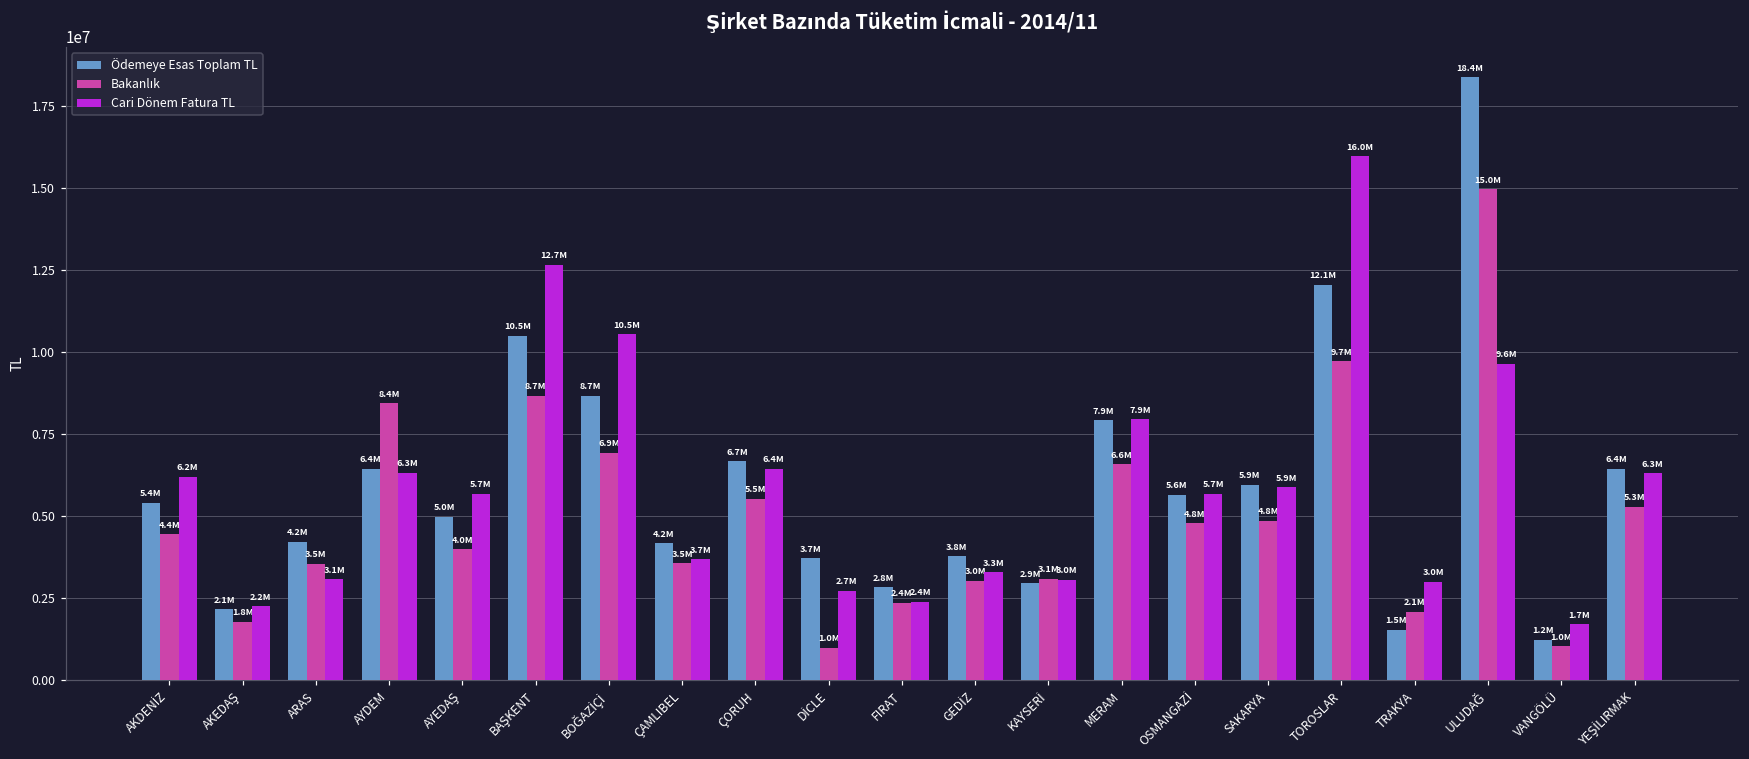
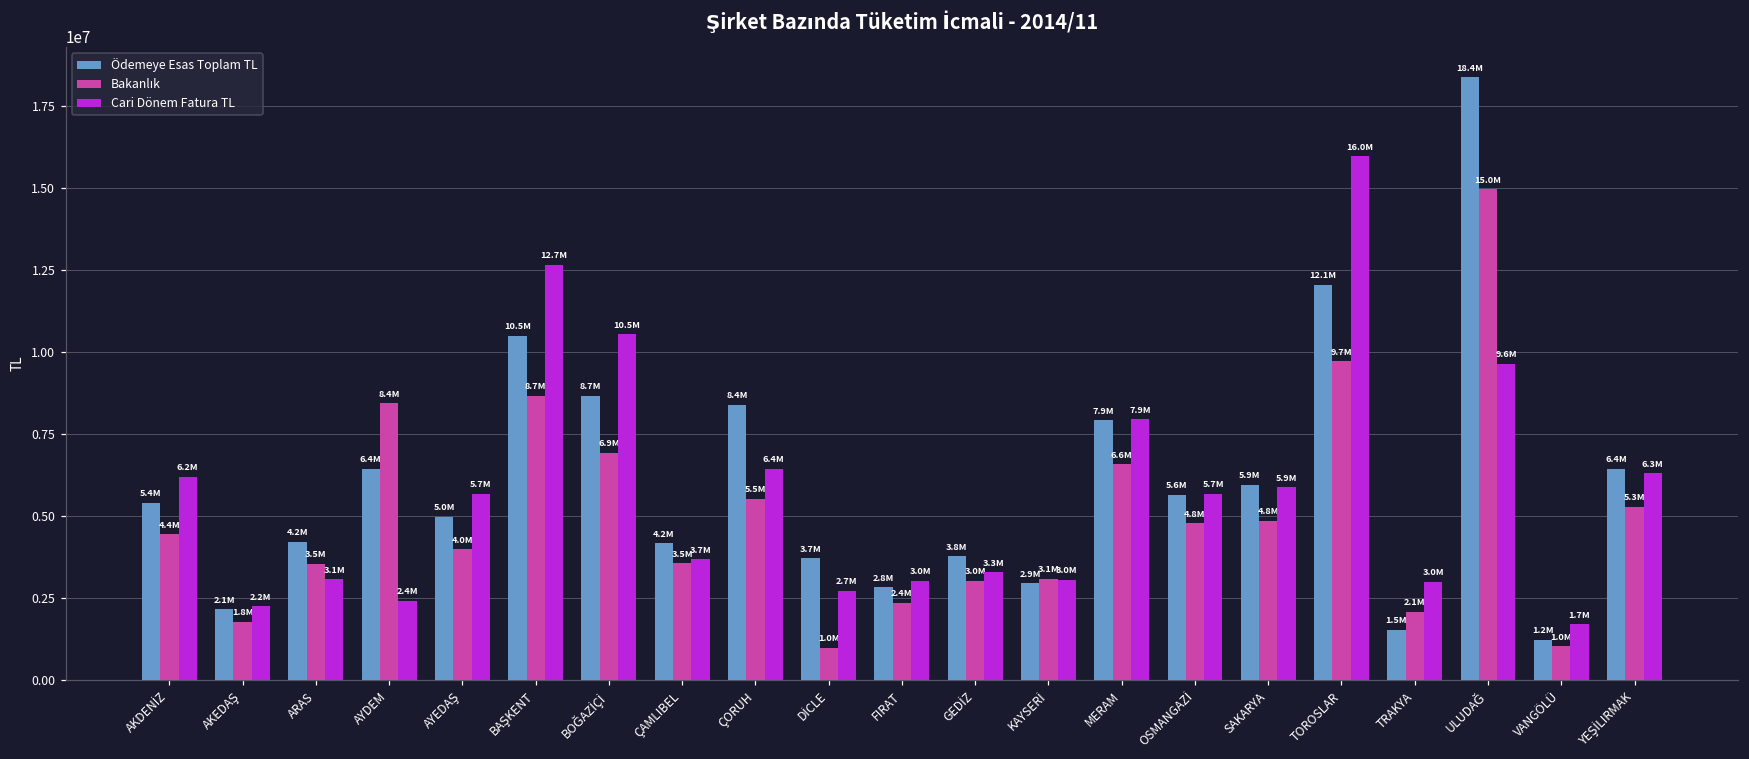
Cari Dönem Fatura TL, AYDEM: 6.3M -> 2.4M
Ödemeye Esas Toplam TL, ÇORUH: 6.7M -> 8.4M
Cari Dönem Fatura TL, FIRAT: 2.4M -> 3.0M
